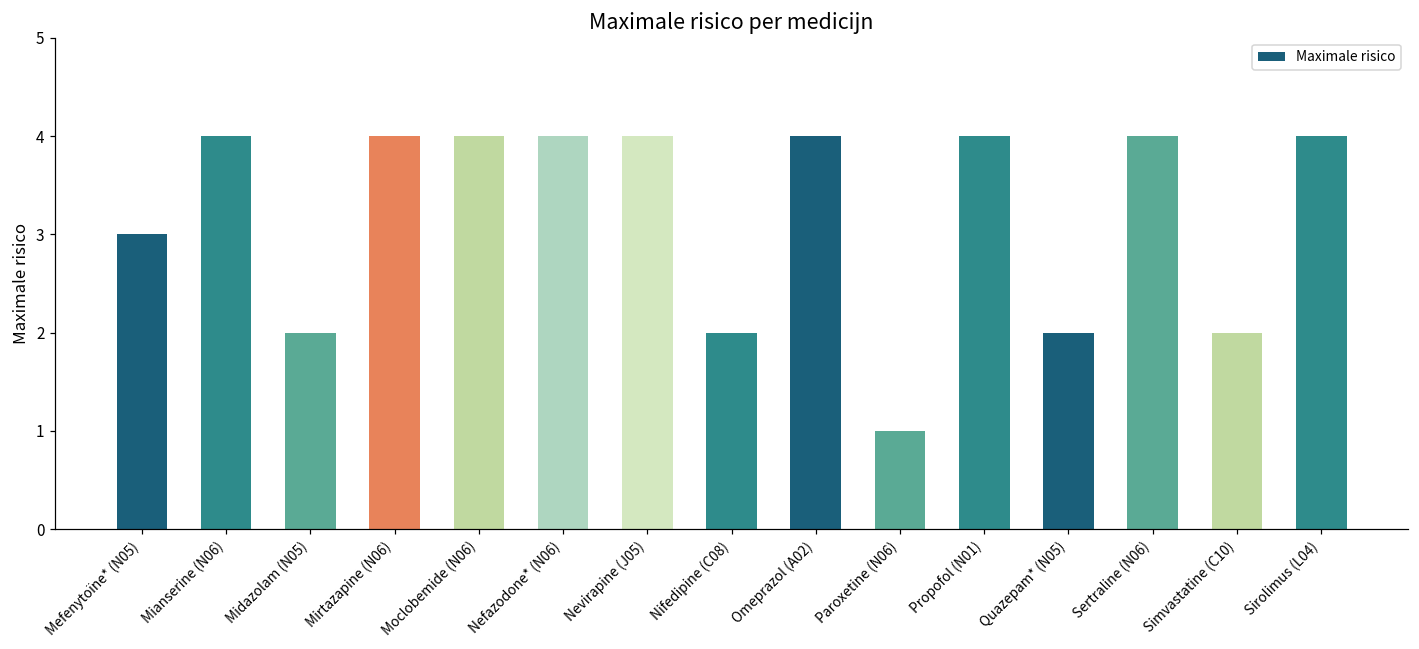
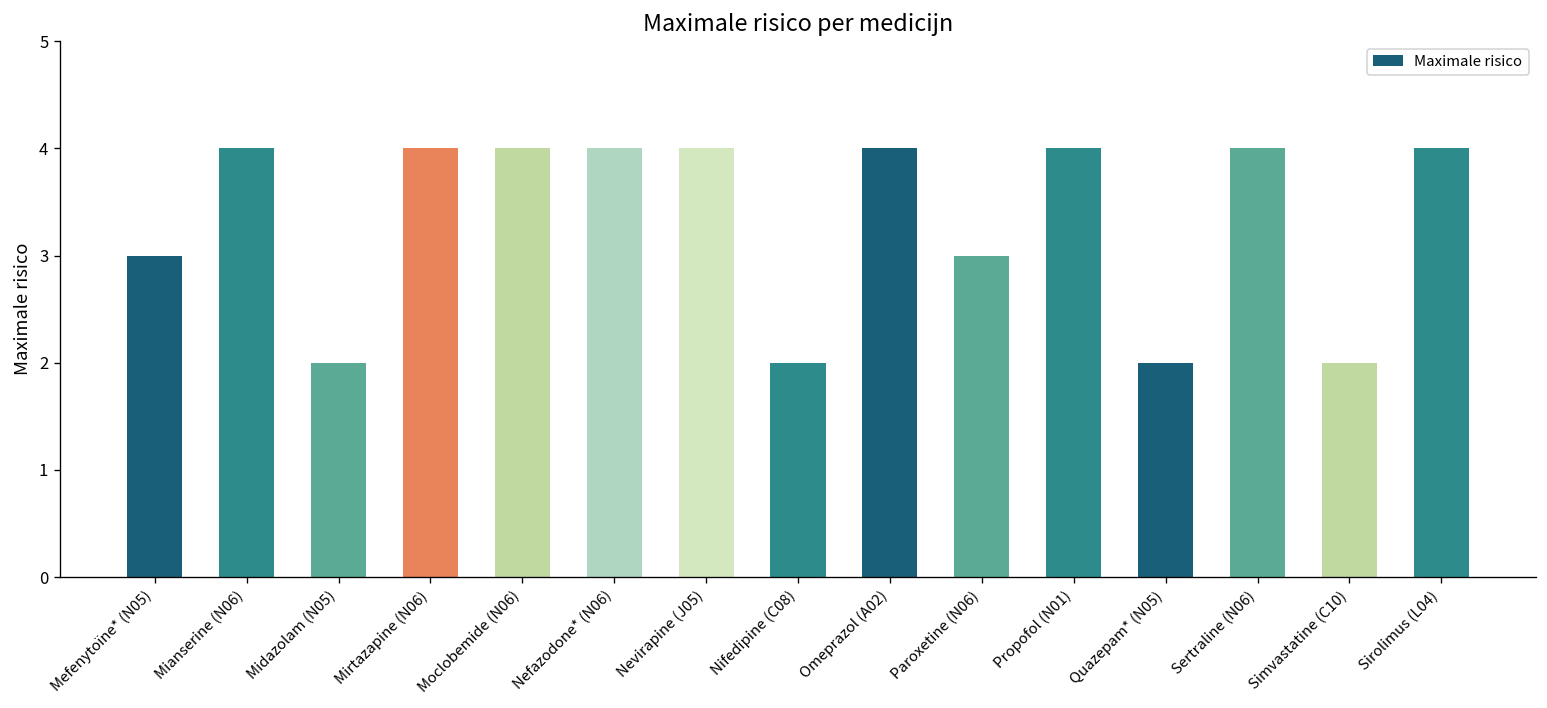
Paroxetine (N06): 1 -> 3
